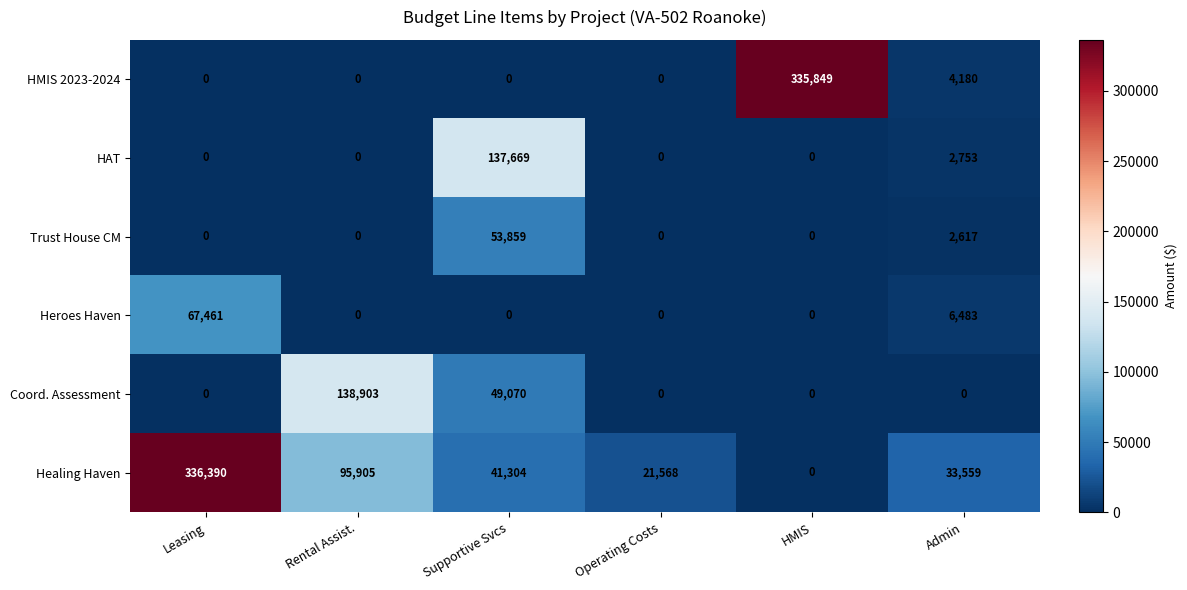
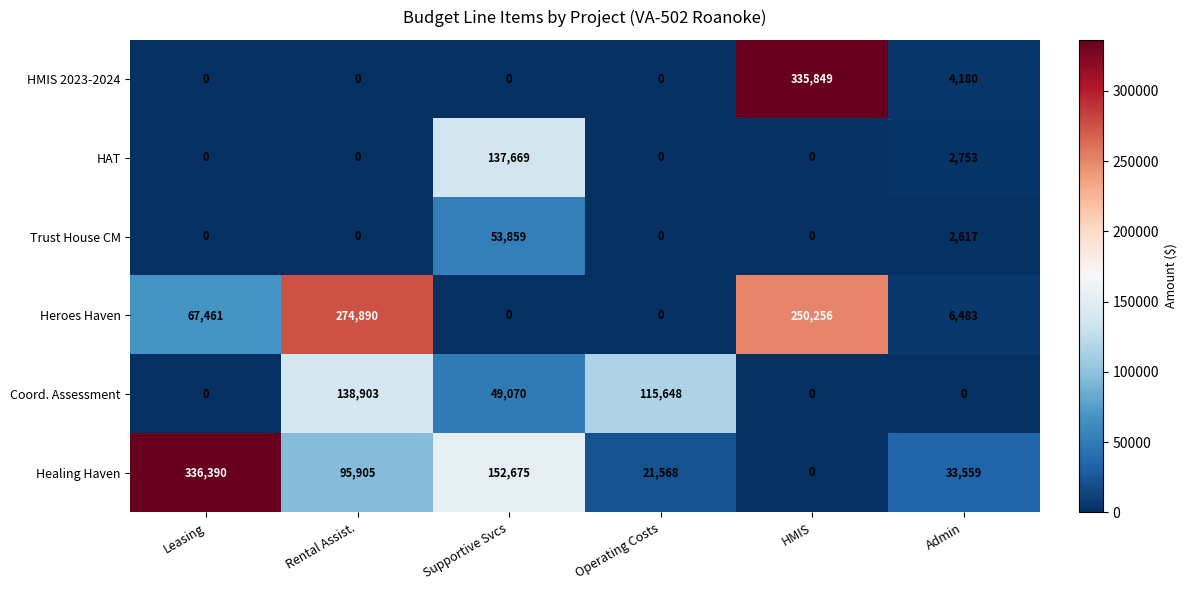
Heroes Haven, Rental Assist.: 0 -> 274,890
Heroes Haven, HMIS: 0 -> 250,256
Coord. Assessment, Operating Costs: 0 -> 115,648
Healing Haven, Supportive Svcs: 41,304 -> 152,675
